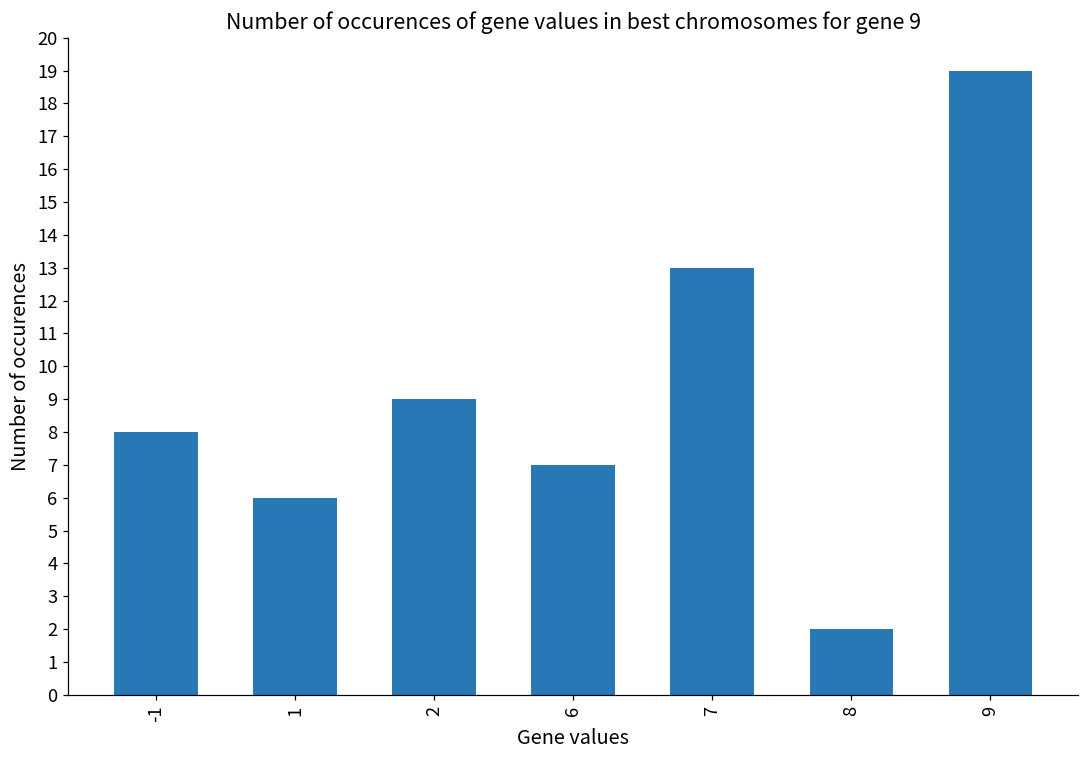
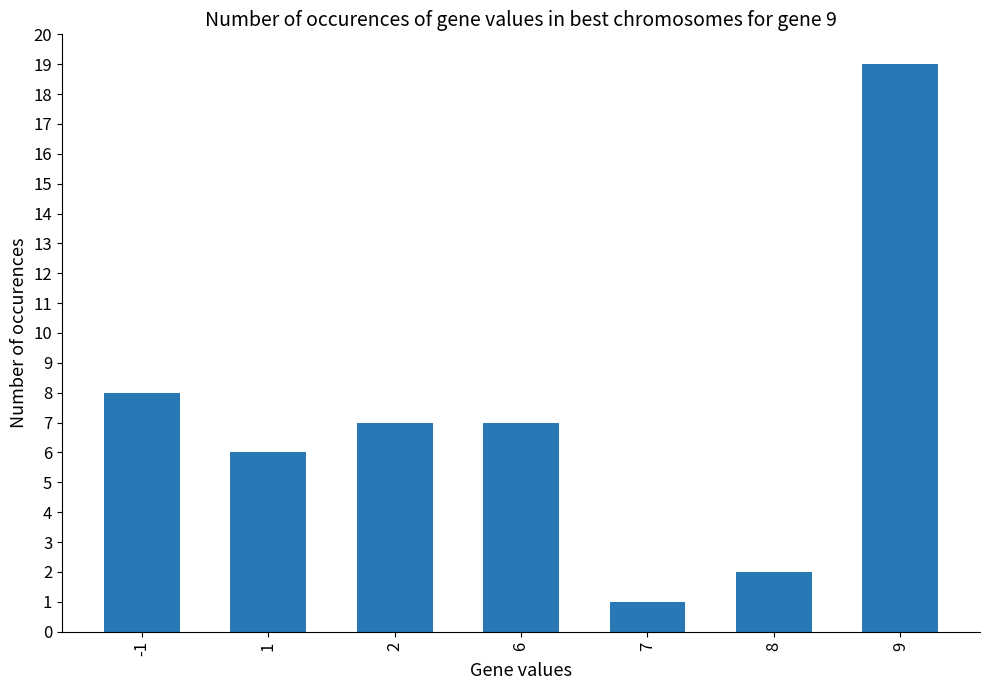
2: 9 -> 7
7: 13 -> 1
